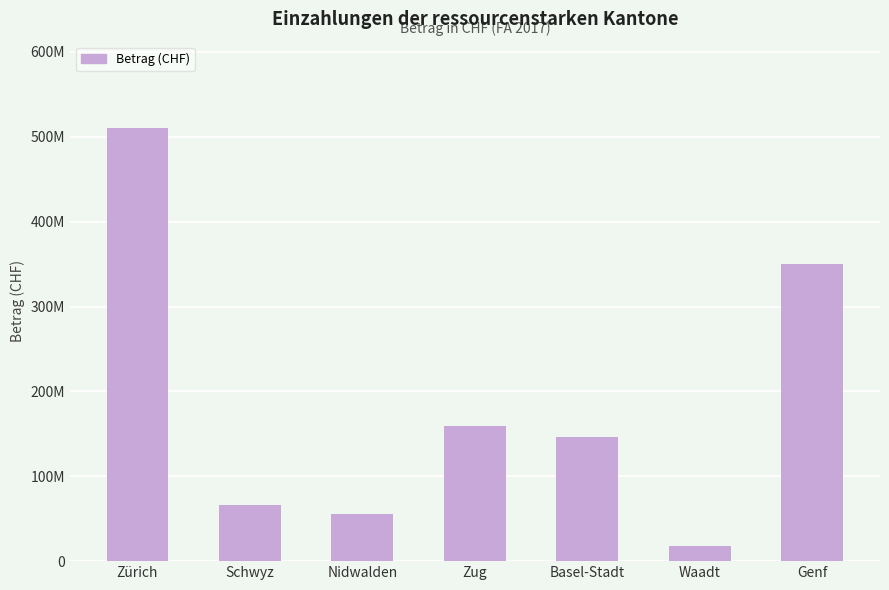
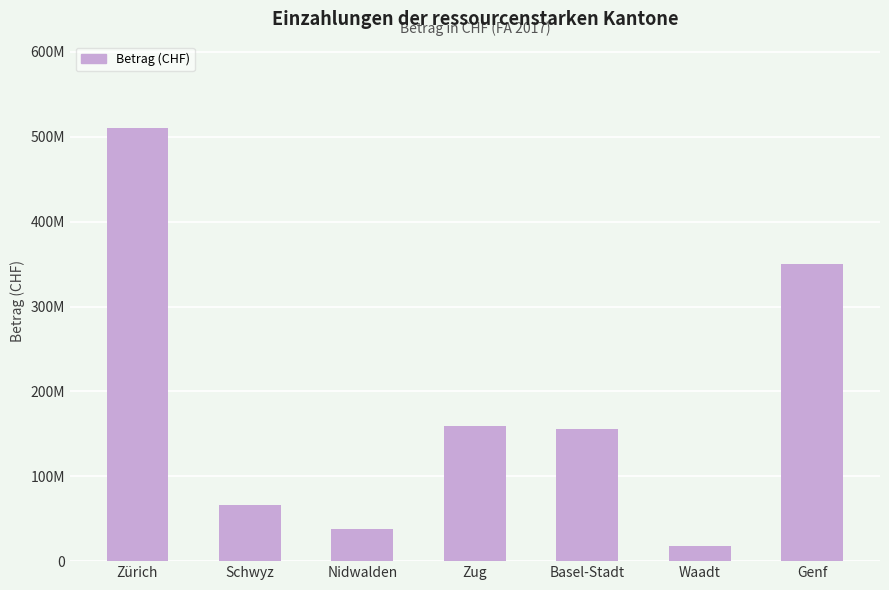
Nidwalden: 60000000 -> 40000000
Basel-Stadt: 150000000 -> 160000000
